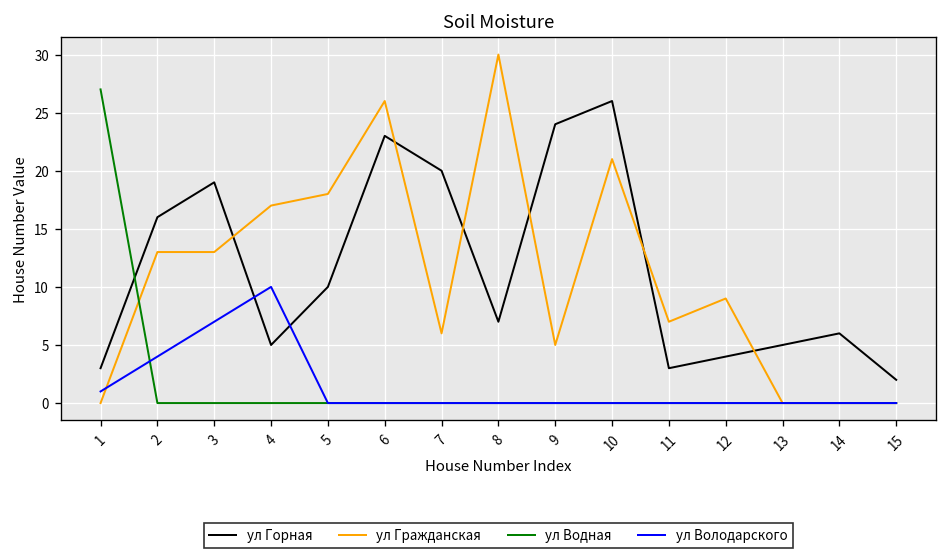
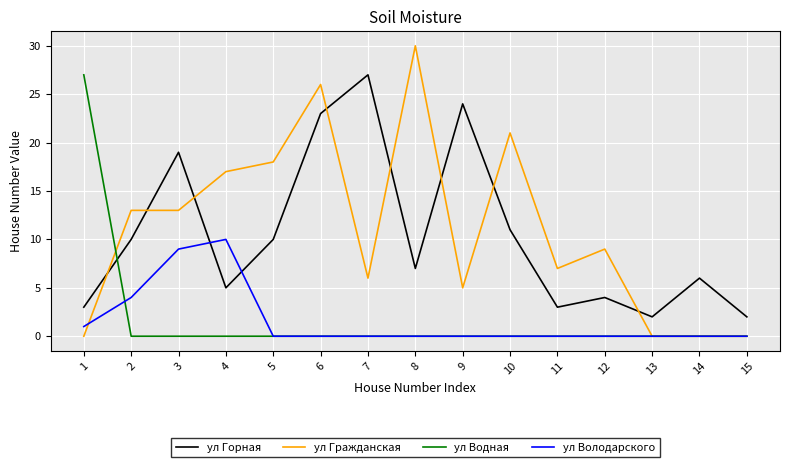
ул Горная, 2: 16 -> 10
ул Володарского, 3: 7 -> 9
ул Горная, 7: 20 -> 27
ул Горная, 10: 26 -> 11
ул Горная, 13: 5 -> 2
